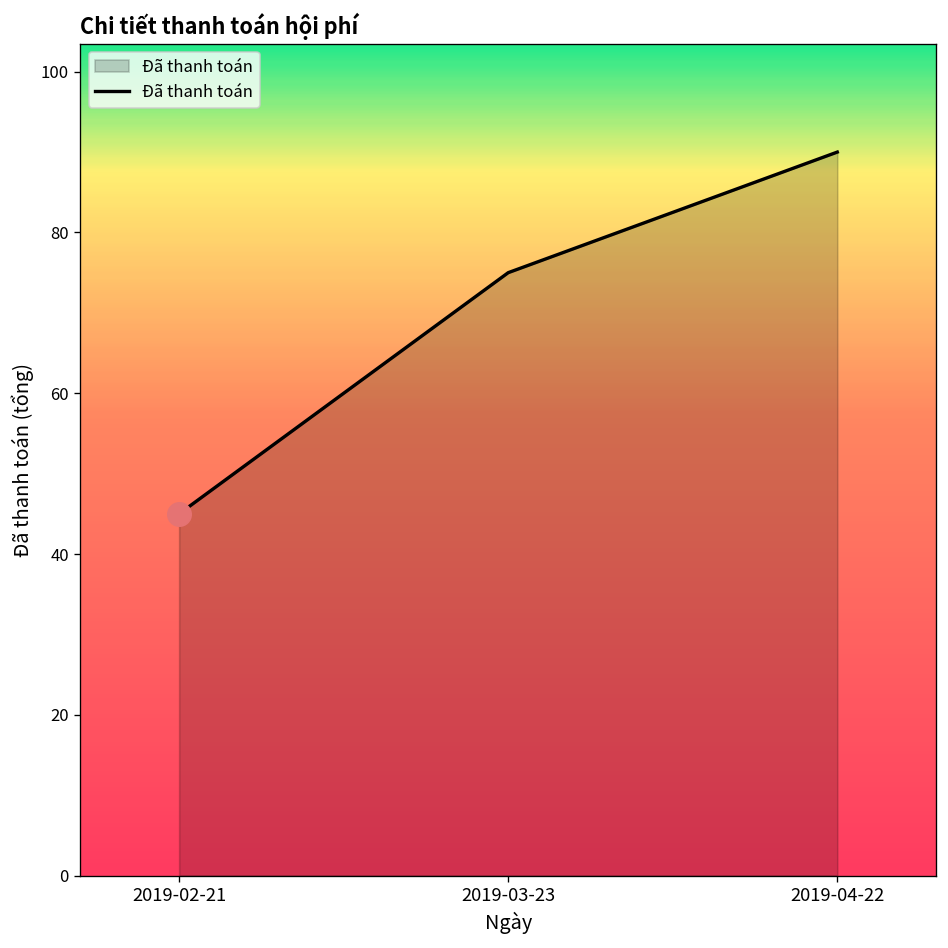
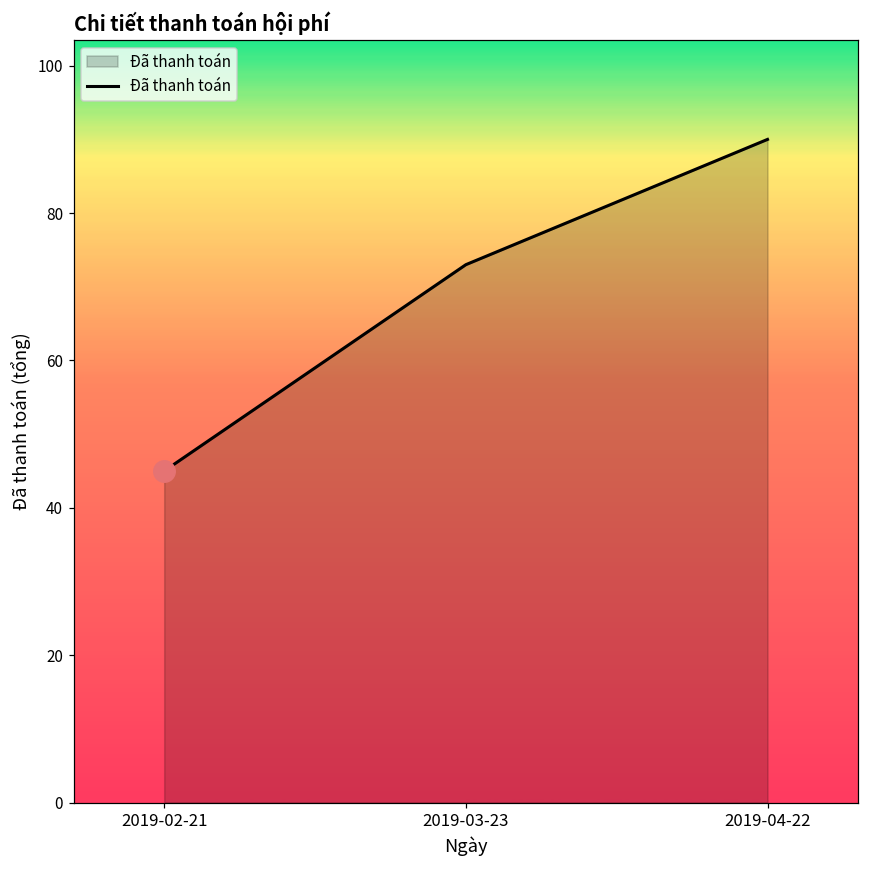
Đã thanh toán, 2019-03-23: 75 -> 73
